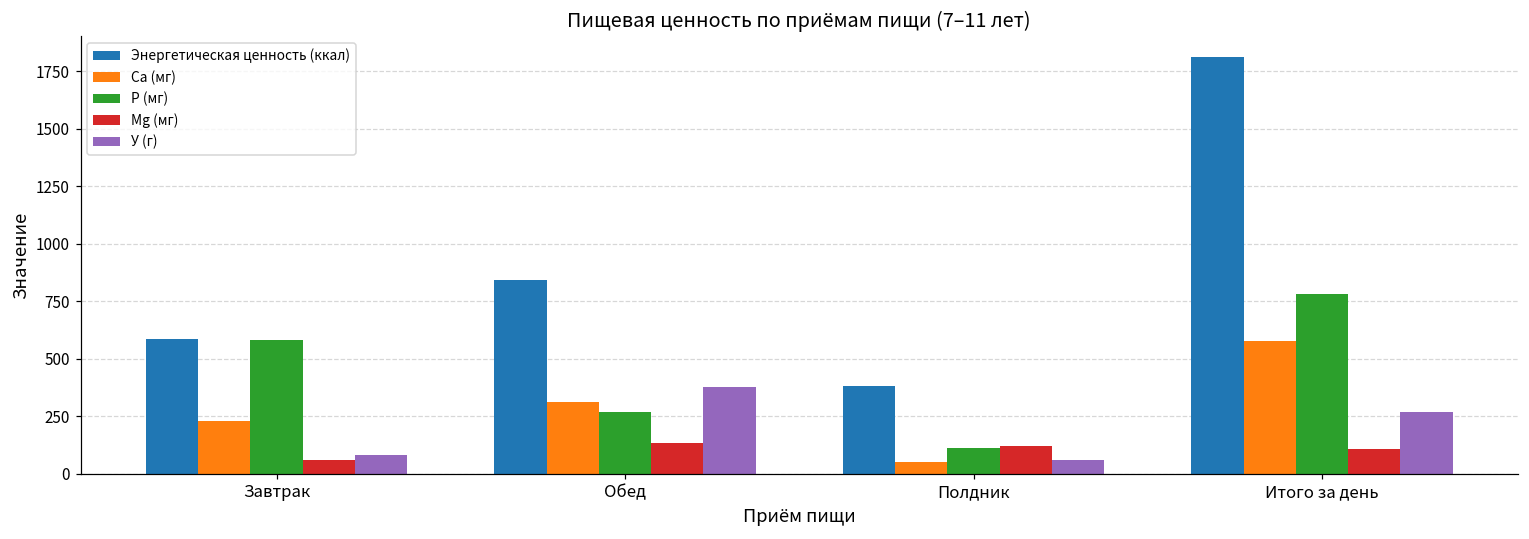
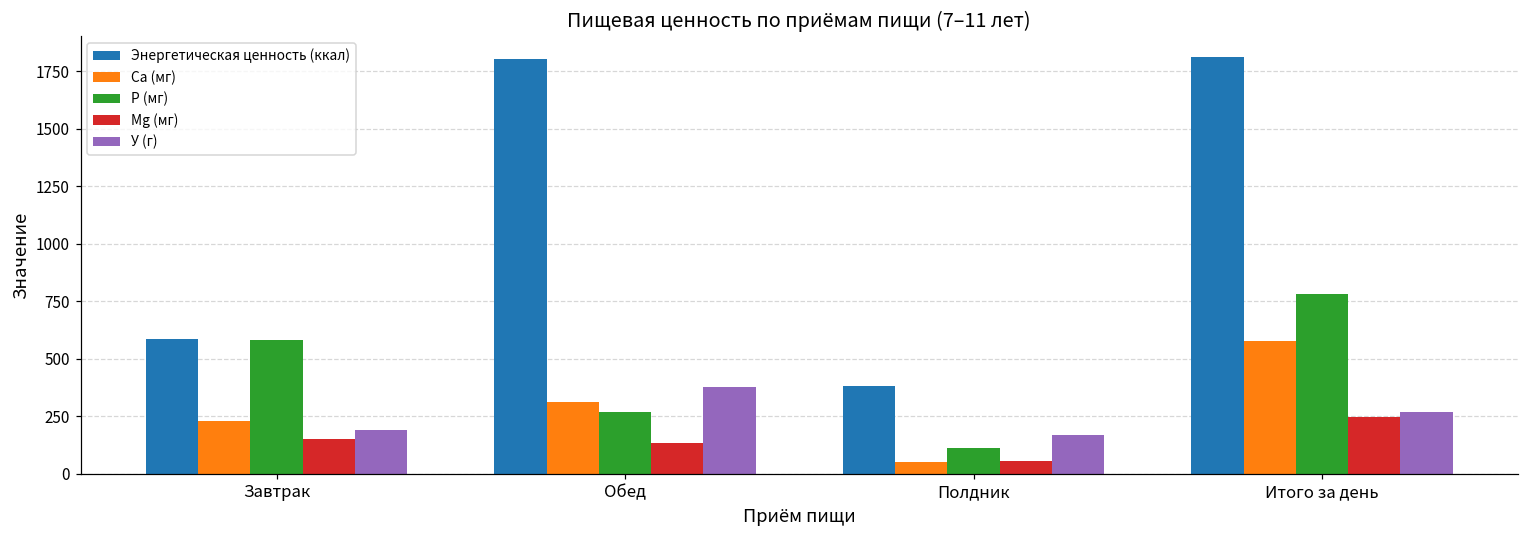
Mg (мг), Завтрак: 60 -> 150
У (г), Завтрак: 80 -> 190
Энергетическая ценность (ккал), Обед: 840 -> 1800
Mg (мг), Полдник: 120 -> 60
У (г), Полдник: 60 -> 170
Mg (мг), Итого за день: 110 -> 250
